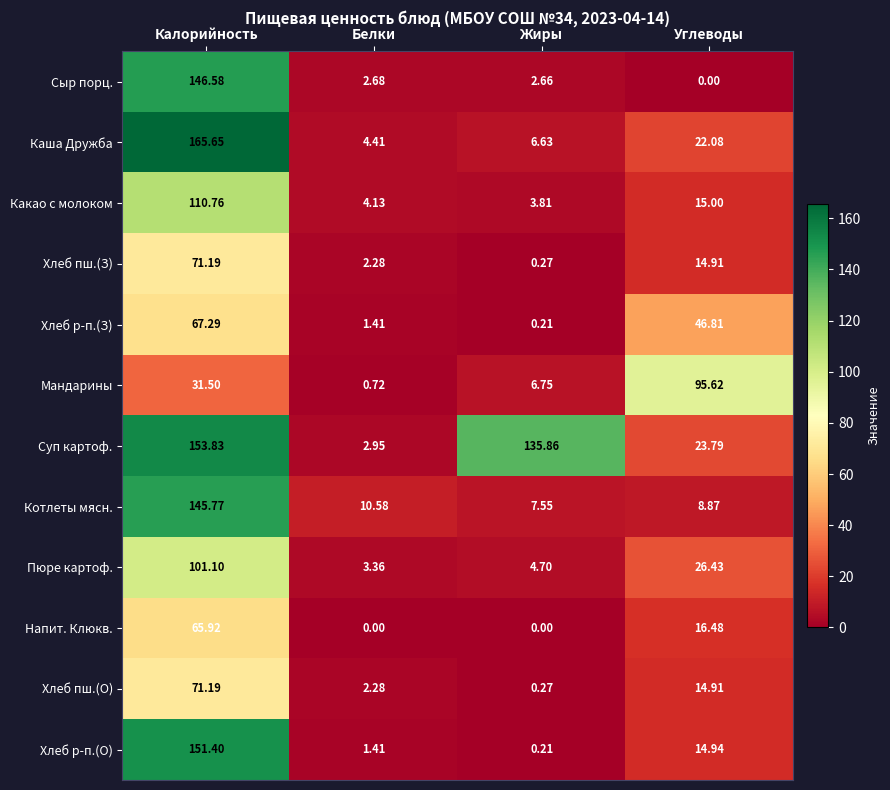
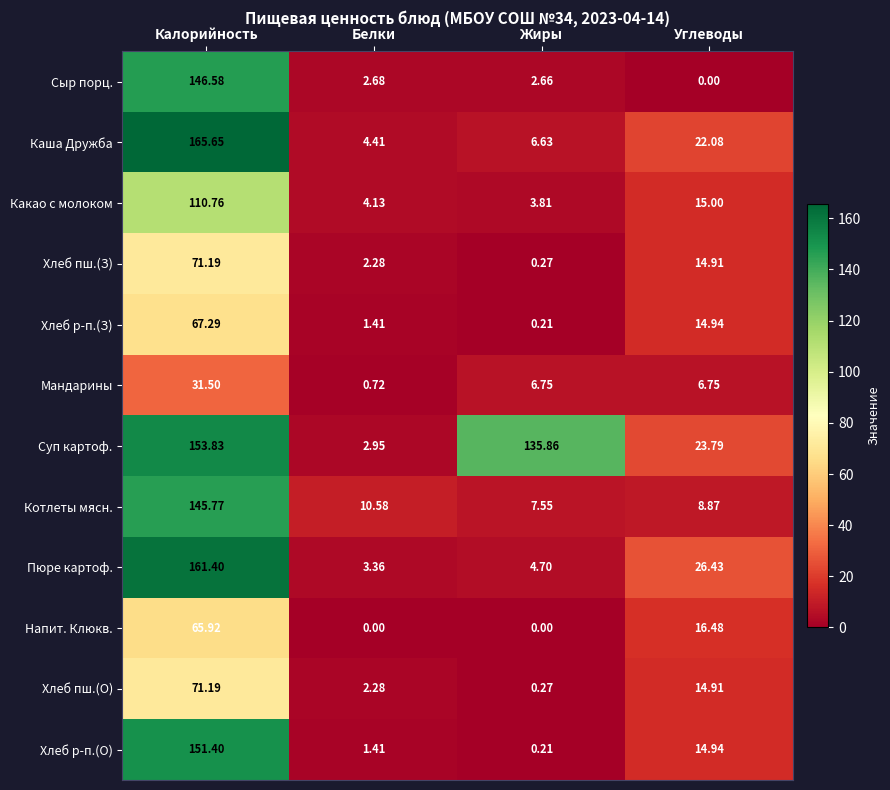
Хлеб р-п.(З), Углеводы: 46.81 -> 14.94
Мандарины, Углеводы: 95.62 -> 6.75
Пюре картоф., Калорийность: 101.10 -> 161.40
